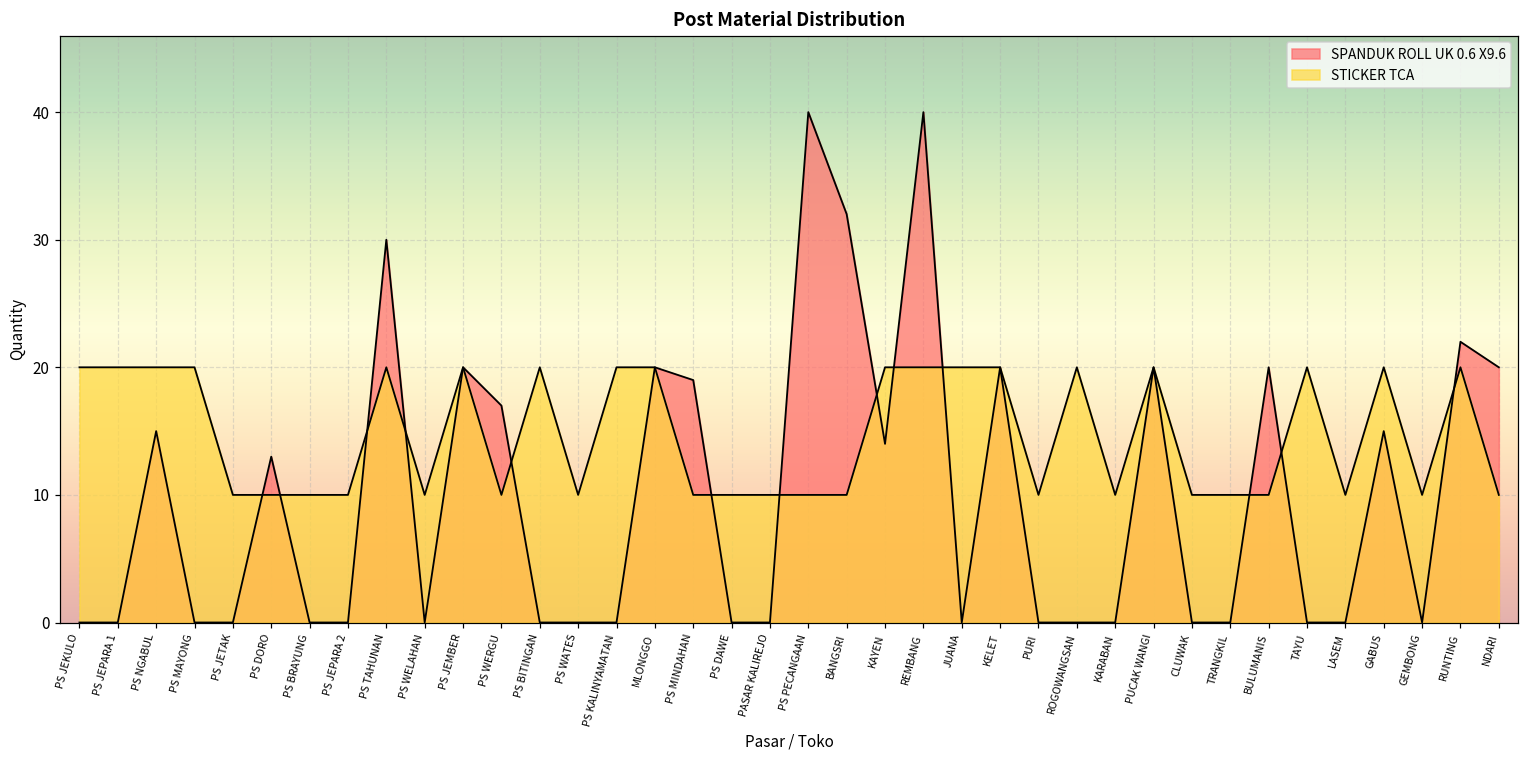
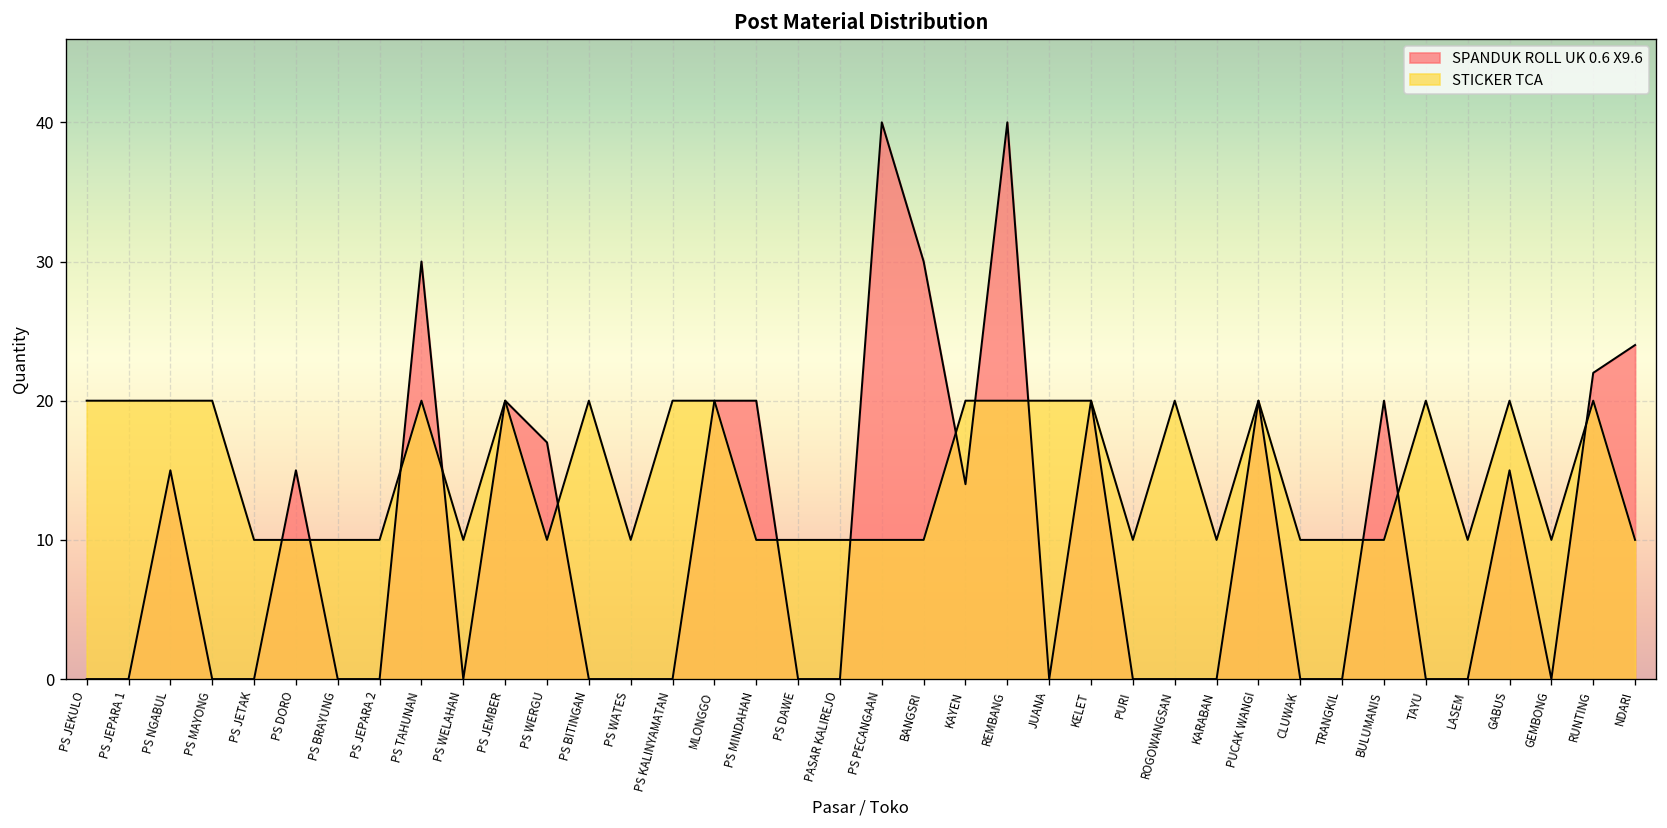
SPANDUK ROLL UK 0.6 X9.6, PS DORO: 13 -> 15
SPANDUK ROLL UK 0.6 X9.6, PS MINDAHAN: 19 -> 20
SPANDUK ROLL UK 0.6 X9.6, BANGSRI: 32 -> 30
SPANDUK ROLL UK 0.6 X9.6, NDARI: 20 -> 24
